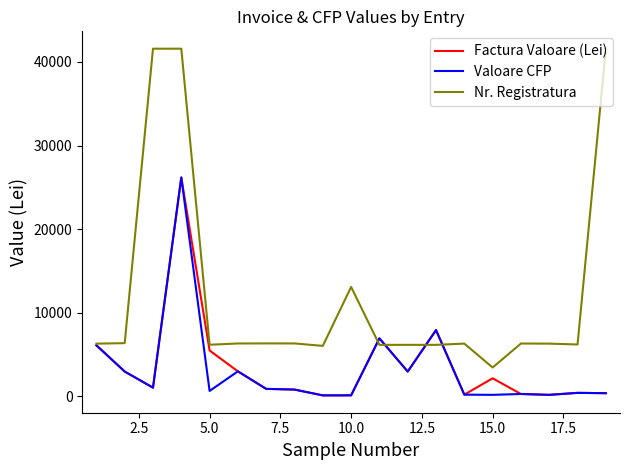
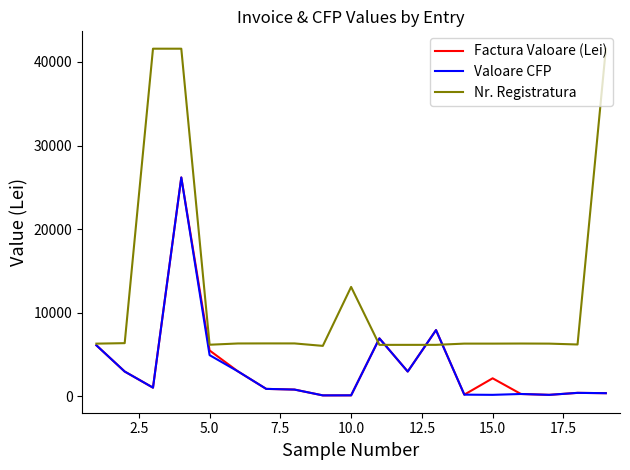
Valoare CFP, 5.0: 1000 -> 5000
Nr. Registratura, 15.0: 3000 -> 6000
